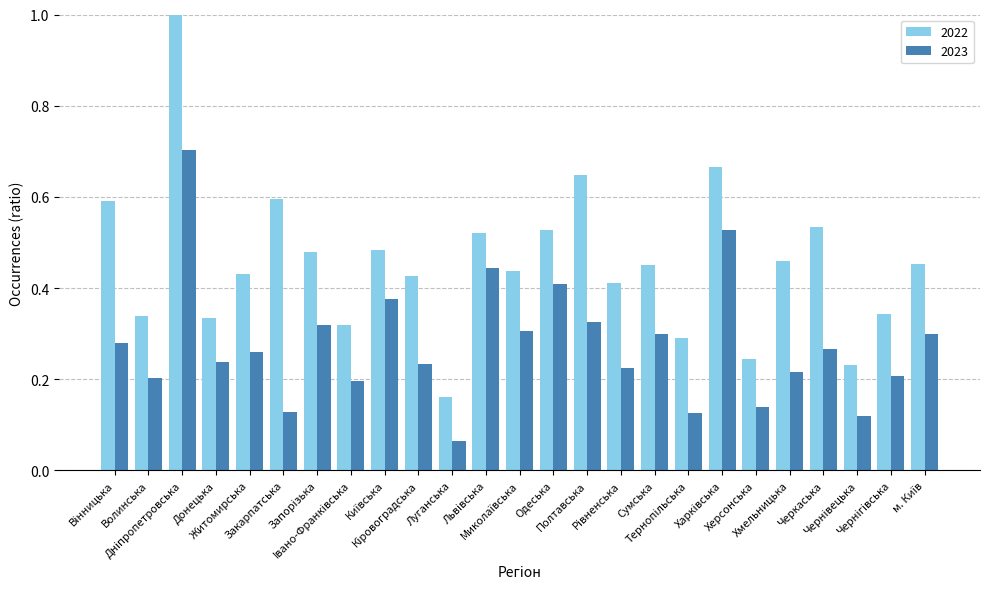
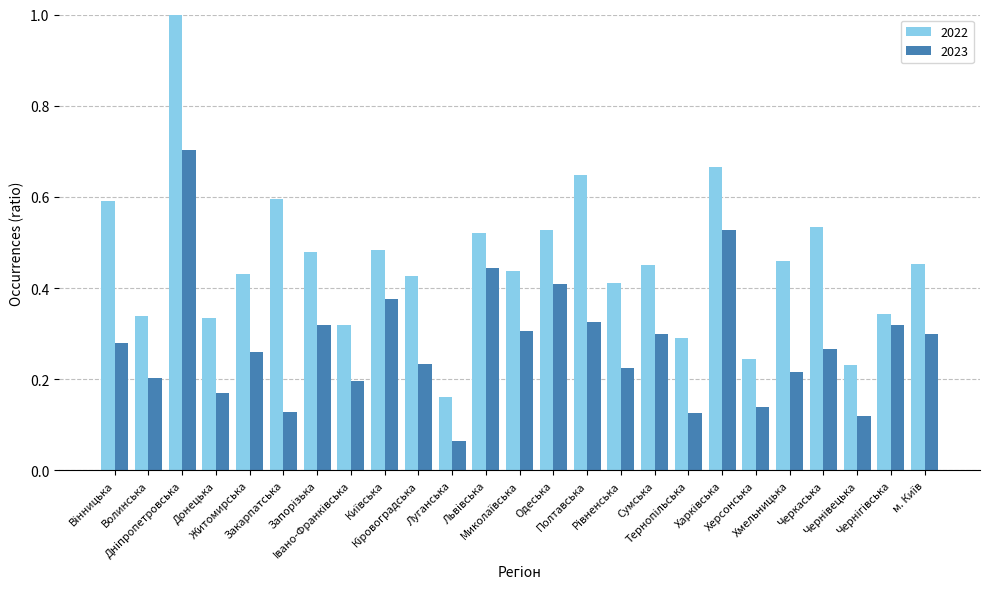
2023, Донецька: 0.24 -> 0.17
2023, Чернігівська: 0.21 -> 0.32
